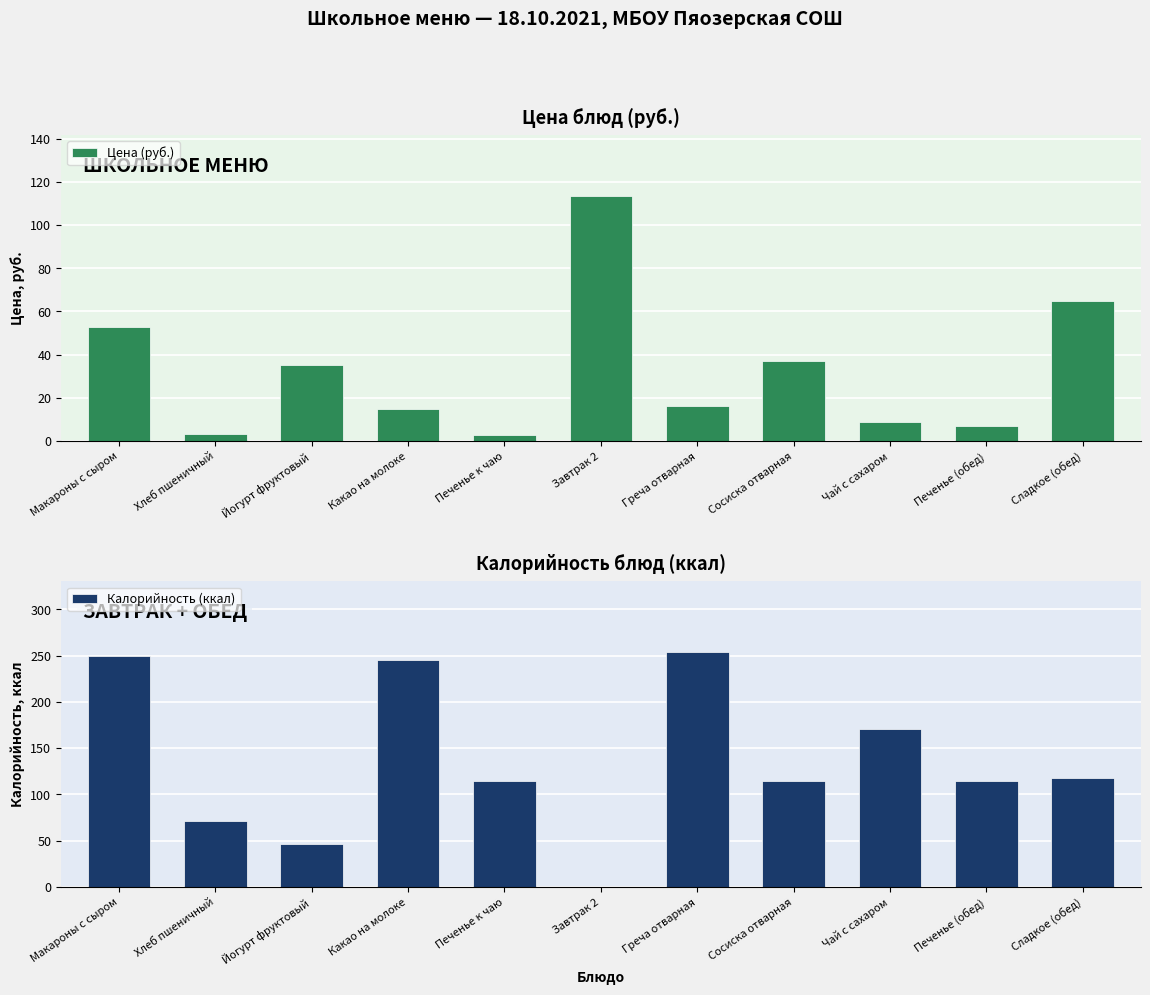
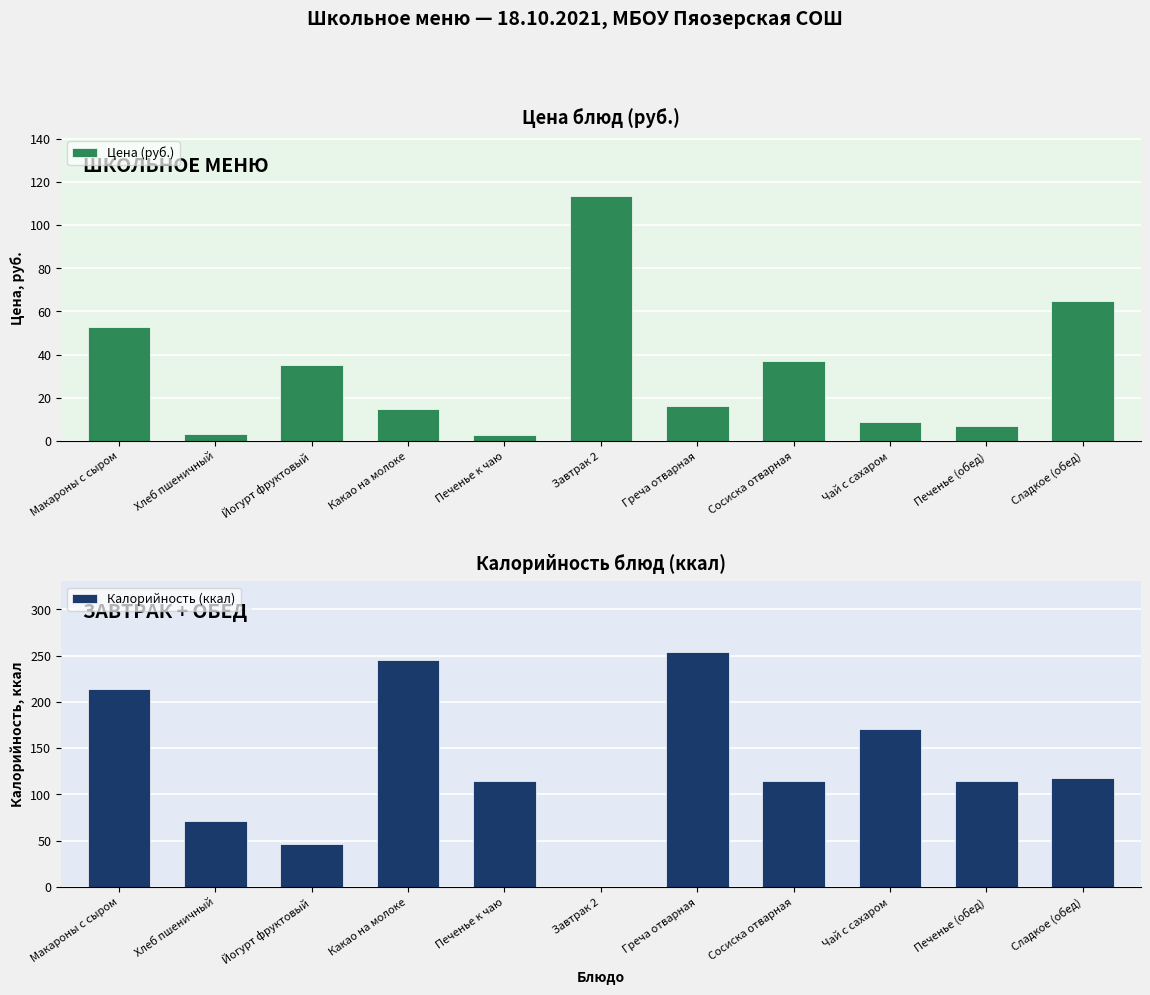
Калорийность блюд (ккал), Макароны с сыром: 250 -> 210
